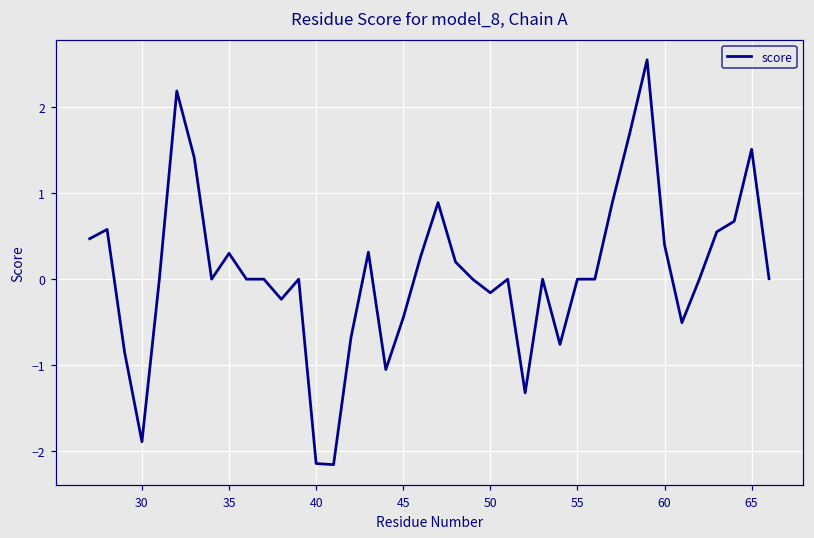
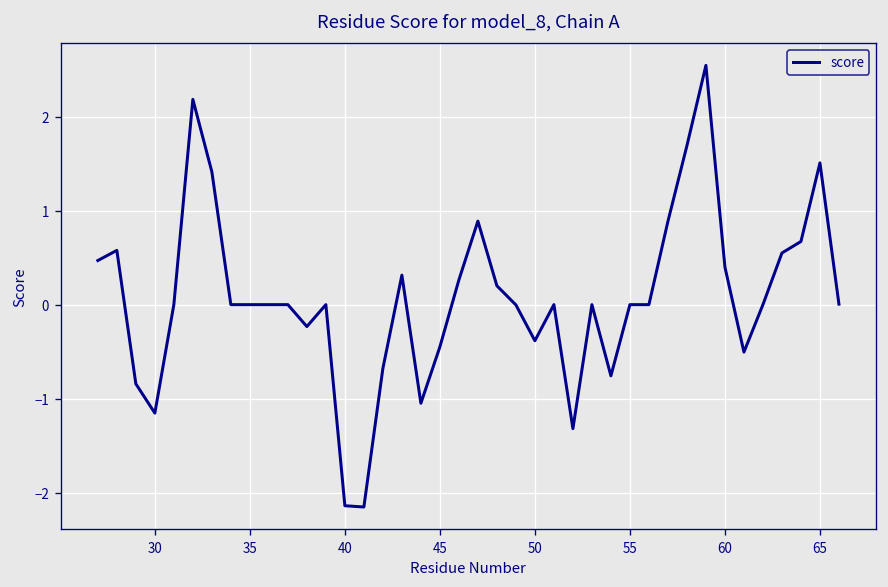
30: -1.9 -> -1.2
35: 0.3 -> 0.0
50: -0.2 -> -0.4
